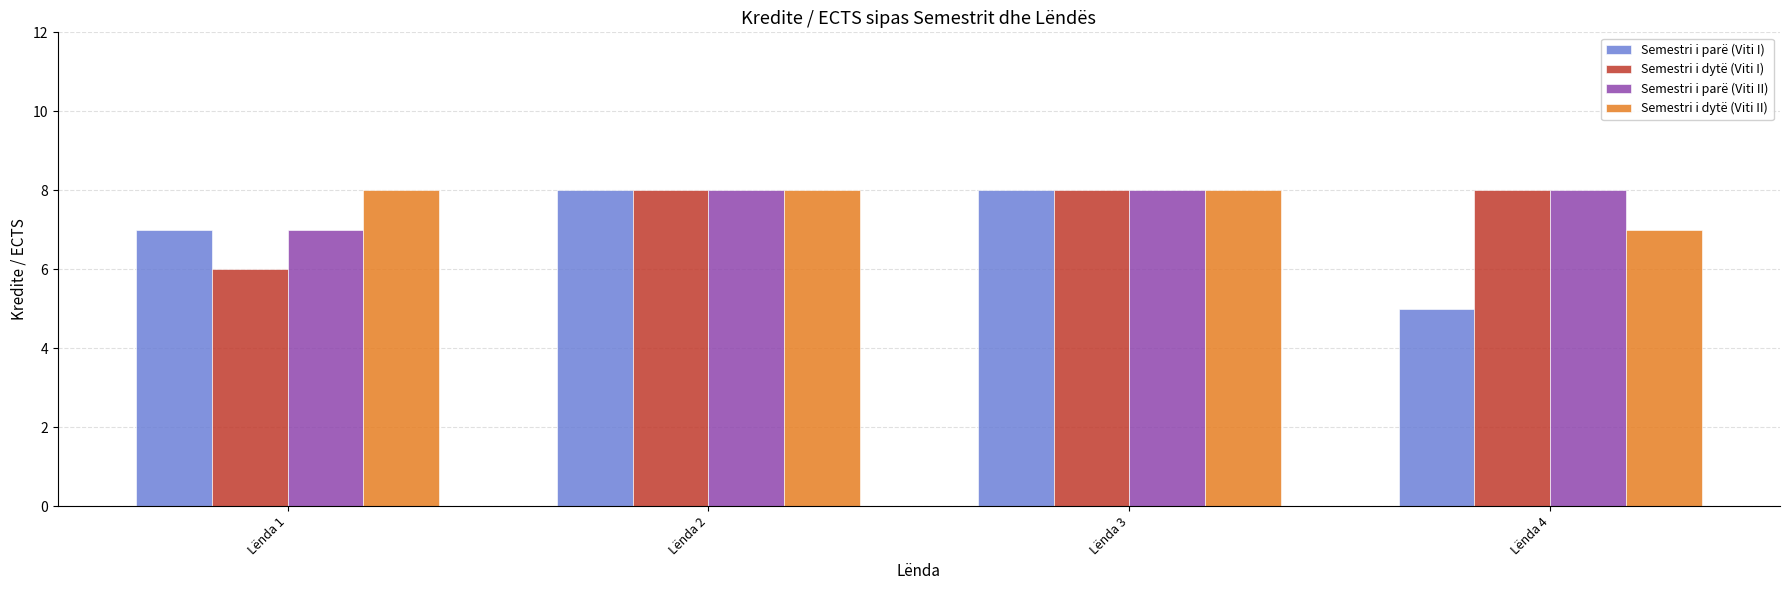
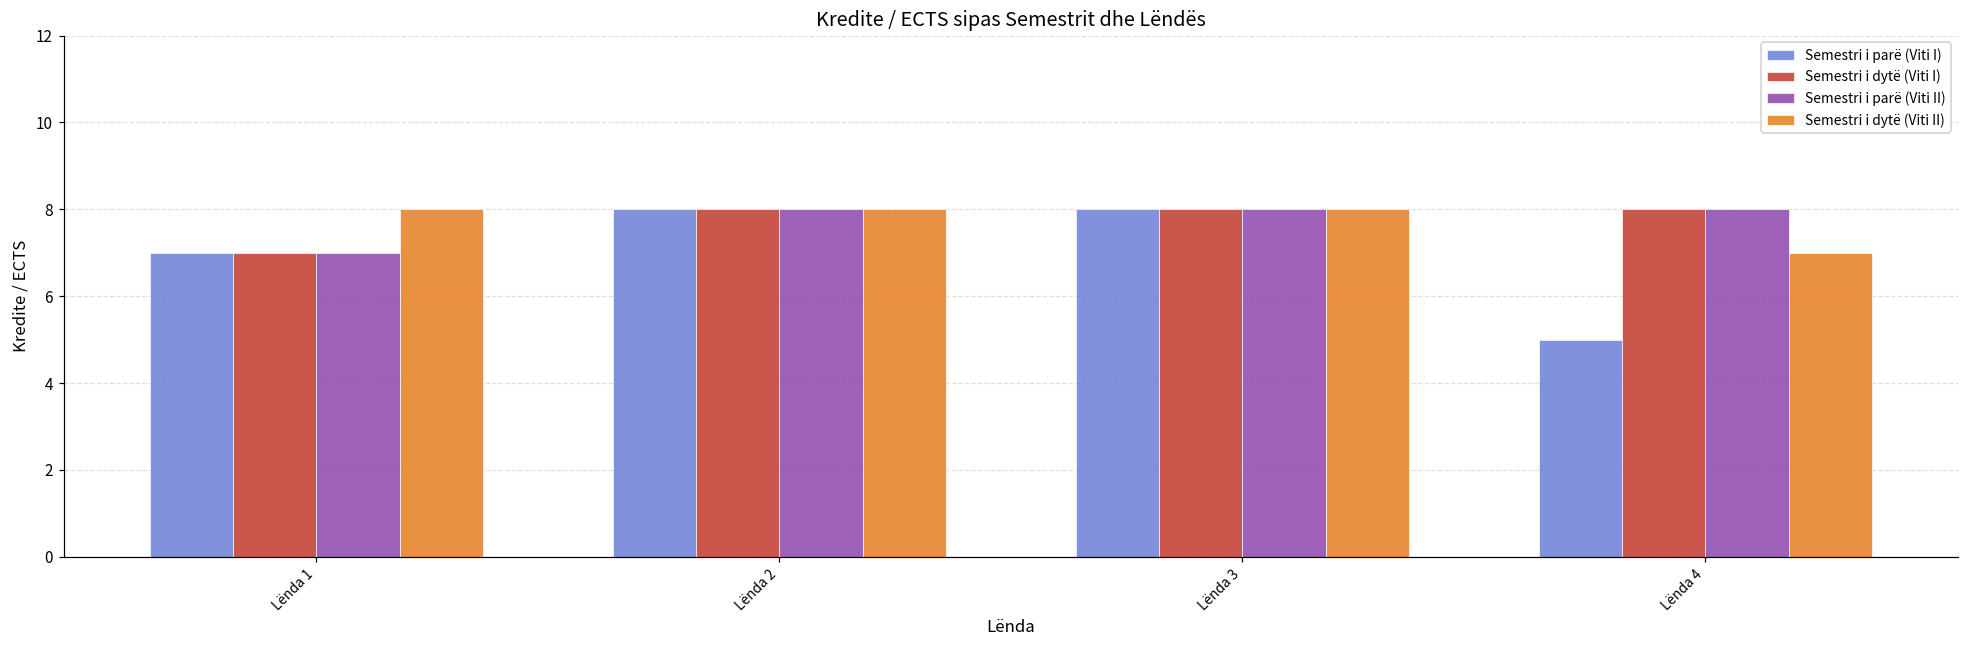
Semestri i dytë (Viti I), Lënda 1: 6 -> 7
